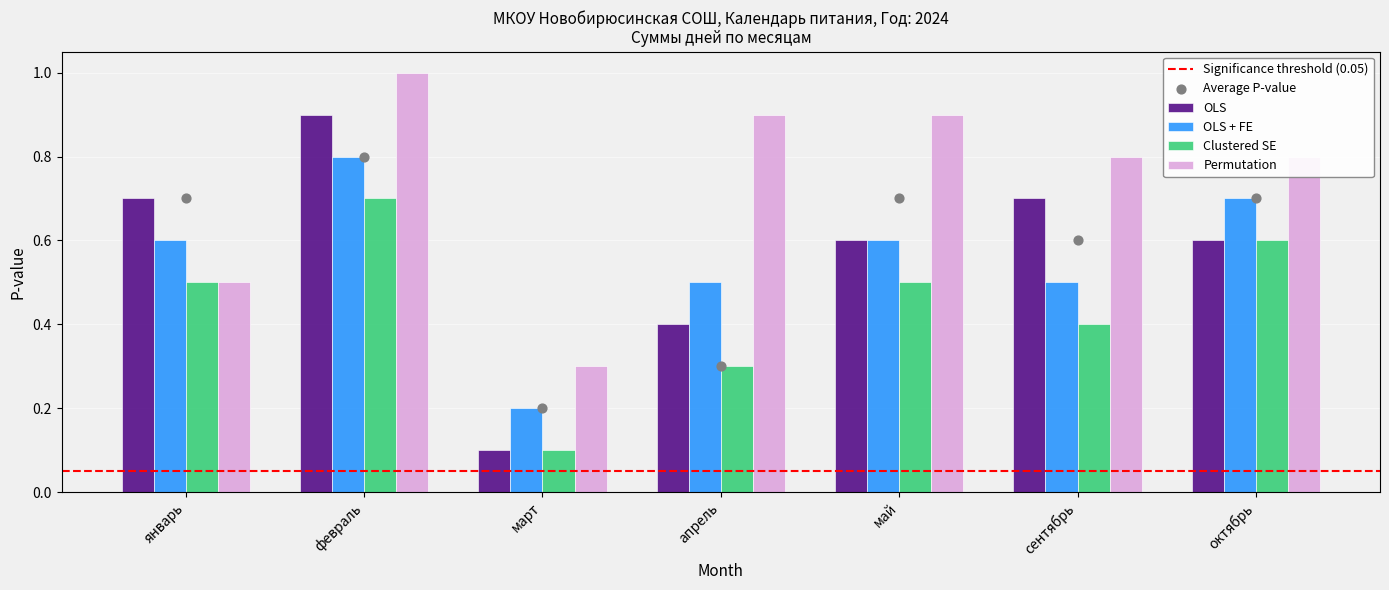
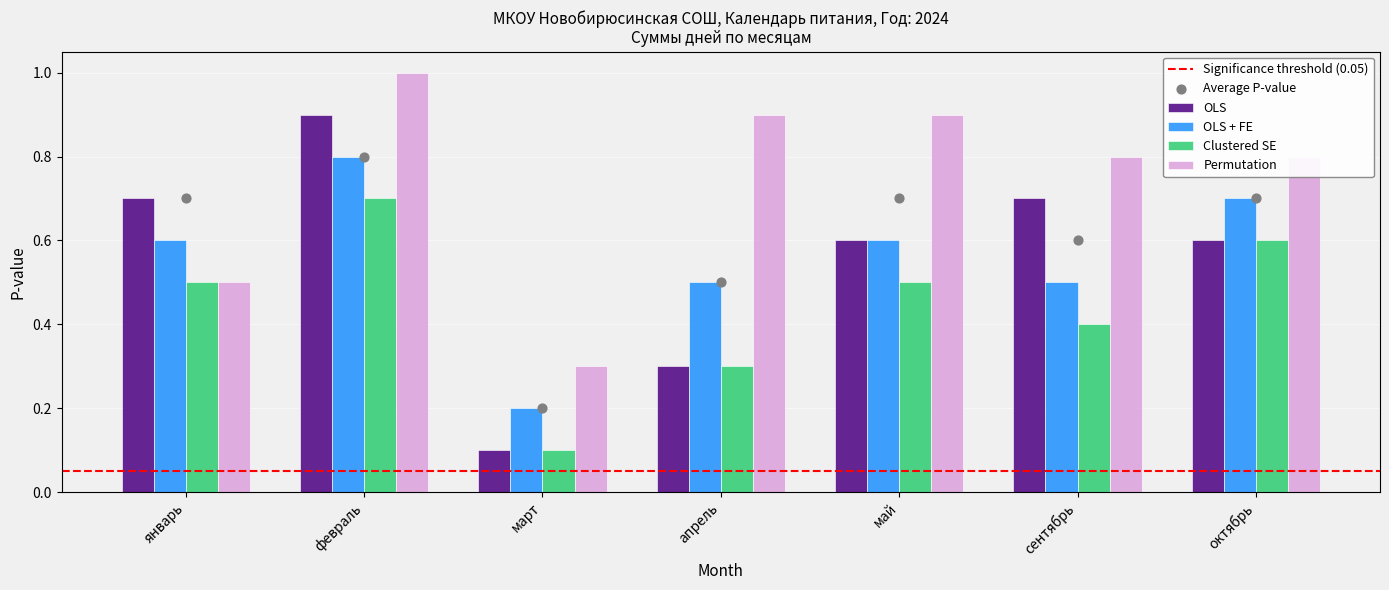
OLS, апрель: 0.40 -> 0.30
Average P-value, апрель: 0.30 -> 0.50
